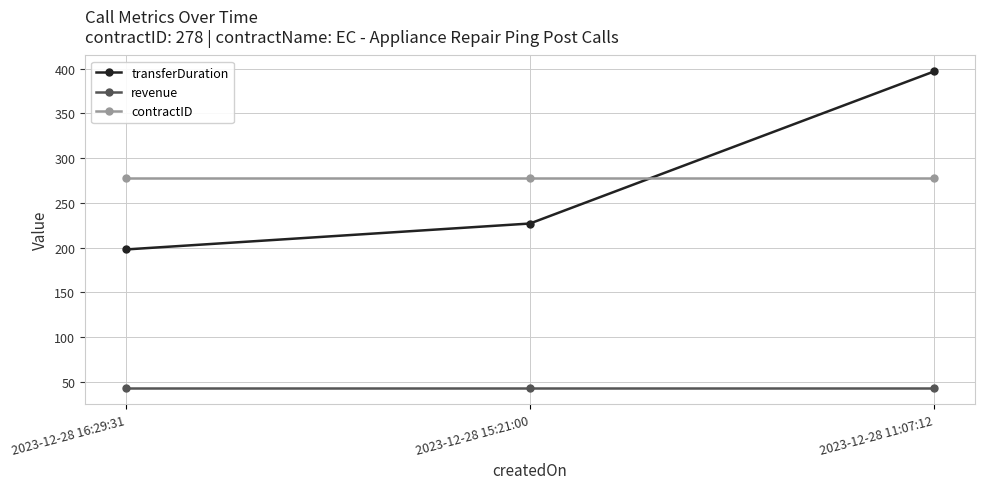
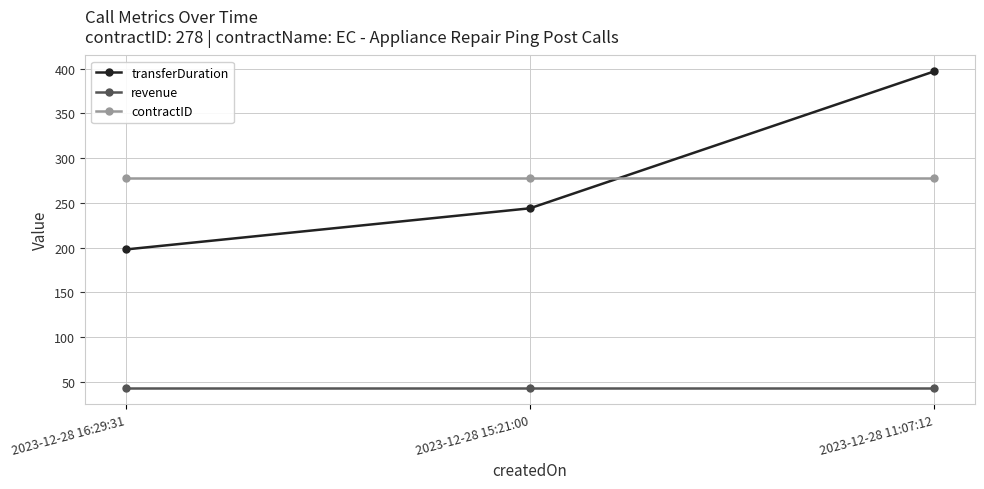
transferDuration, 2023-12-28 15:21:00: 230 -> 240
